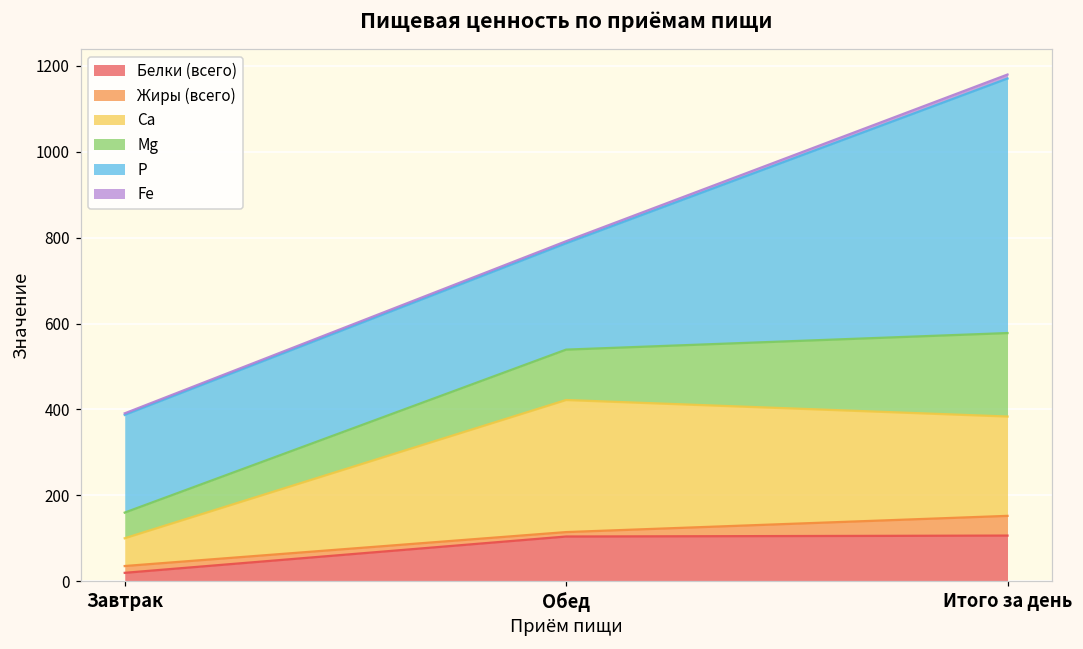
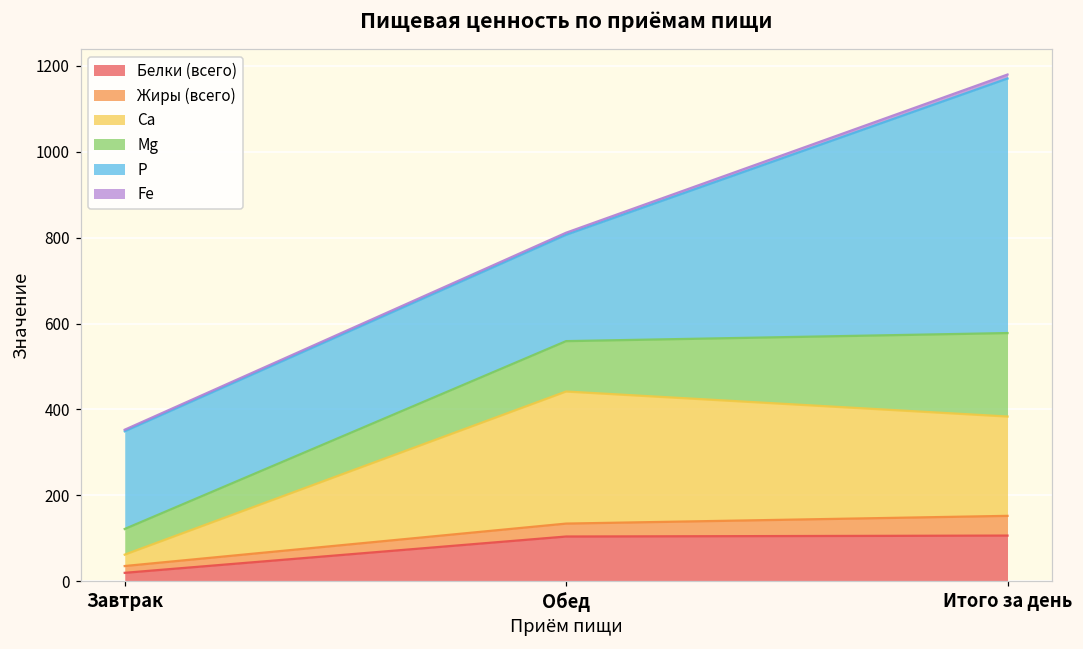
Ca, Завтрак: 60 -> 30
Жиры (всего), Обед: 10 -> 30
